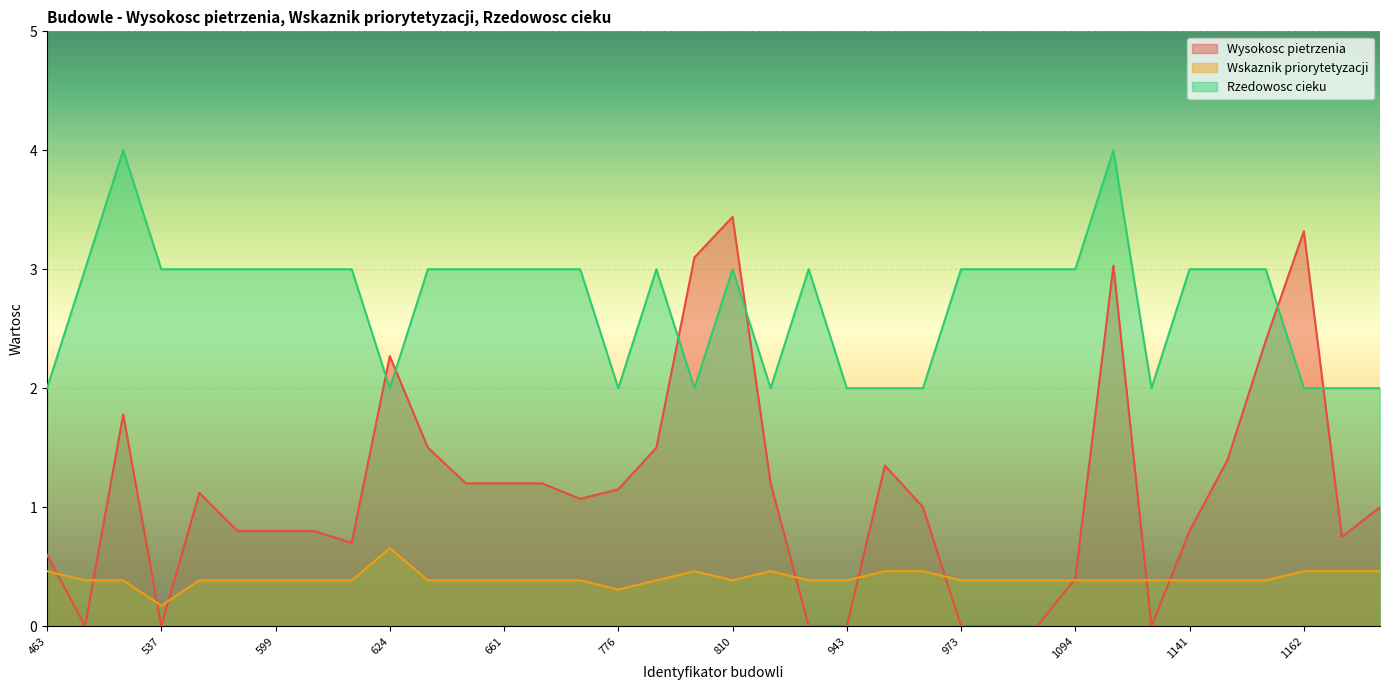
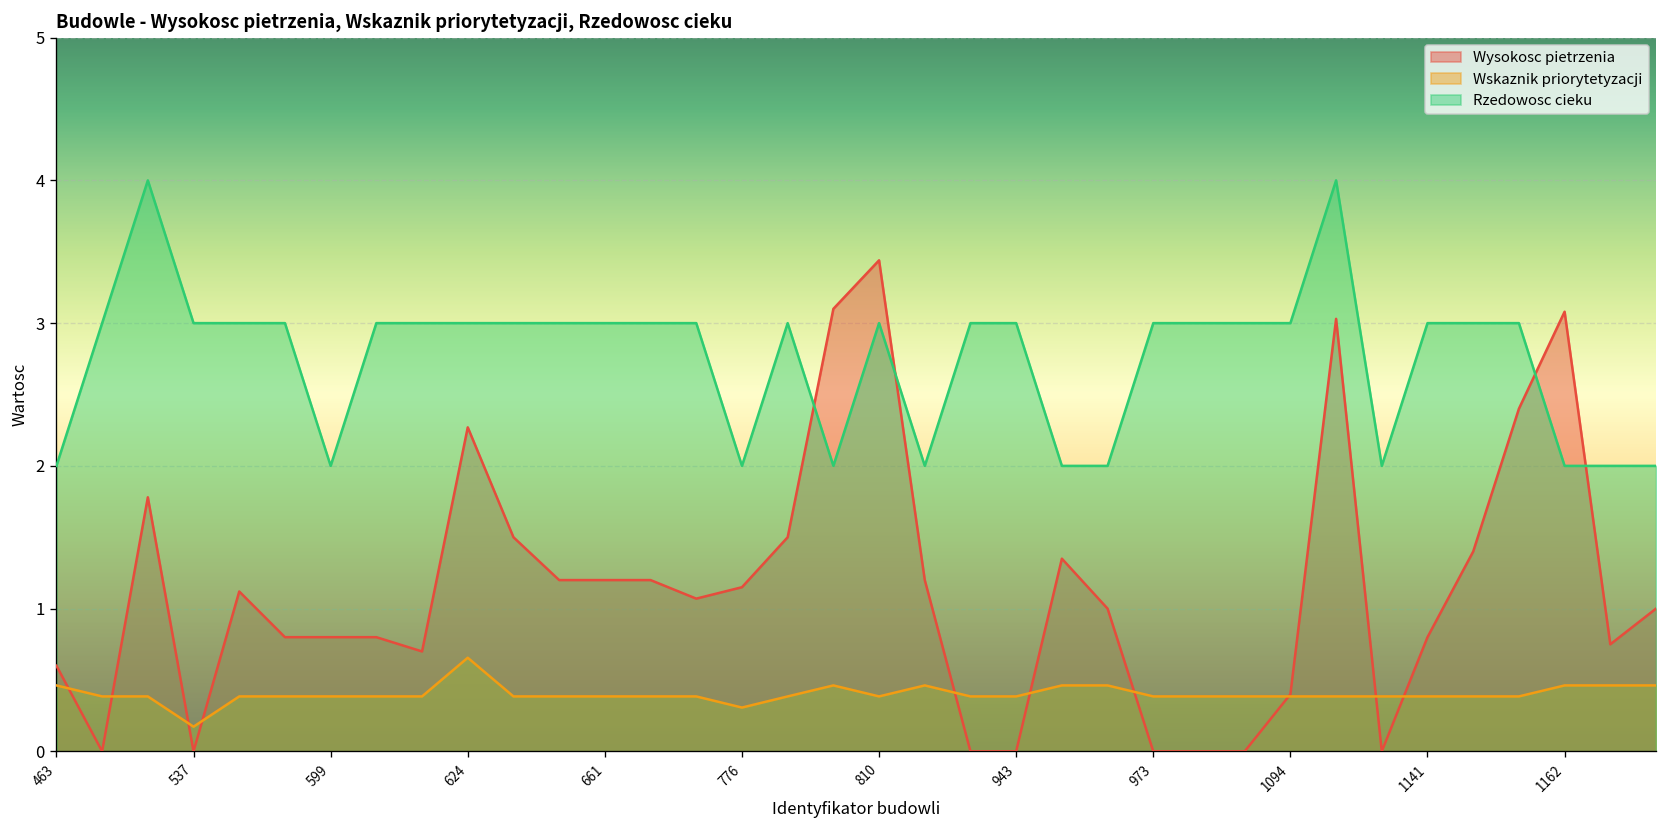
Rzedowosc cieku, 599: 3 -> 2
Rzedowosc cieku, 624: 2 -> 3
Rzedowosc cieku, 943: 2 -> 3
Wysokosc pietrzenia, 1162: 3.32 -> 3.08
